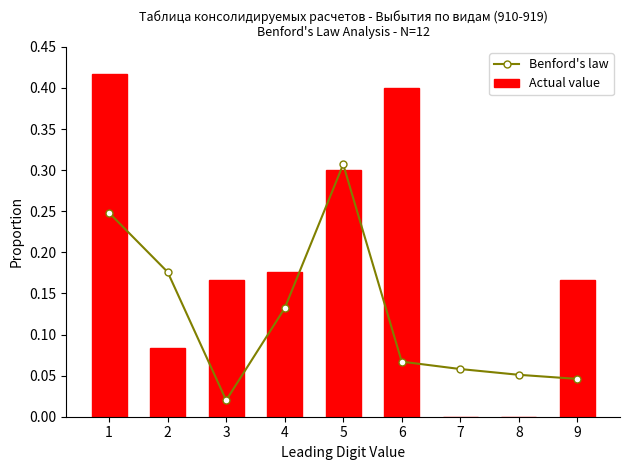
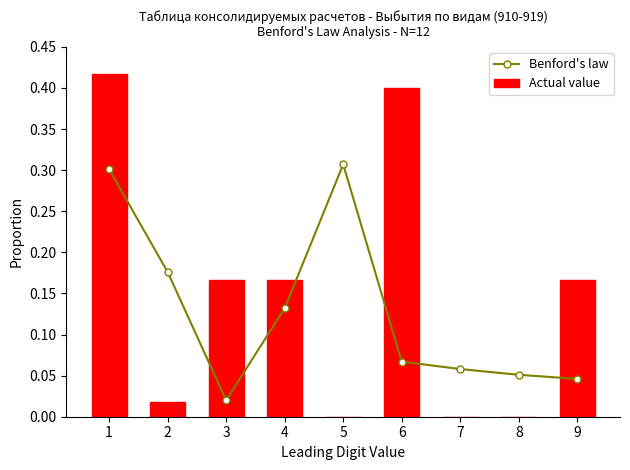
Benford's law, 1: 0.25 -> 0.30
Actual value, 2: 0.08 -> 0.02
Actual value, 4: 0.18 -> 0.17
Actual value, 5: 0.3 -> 0.0
